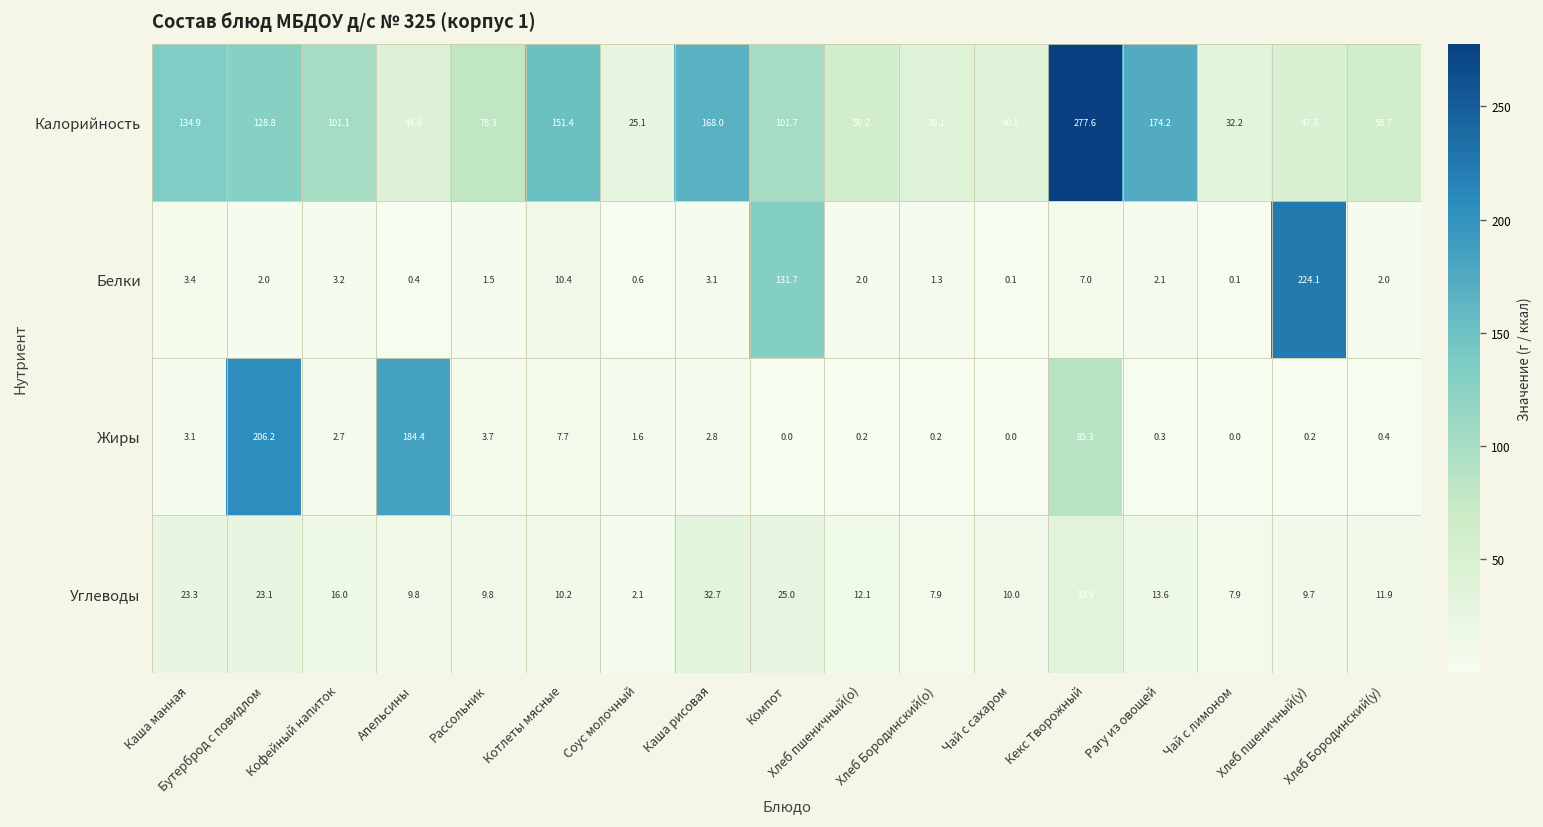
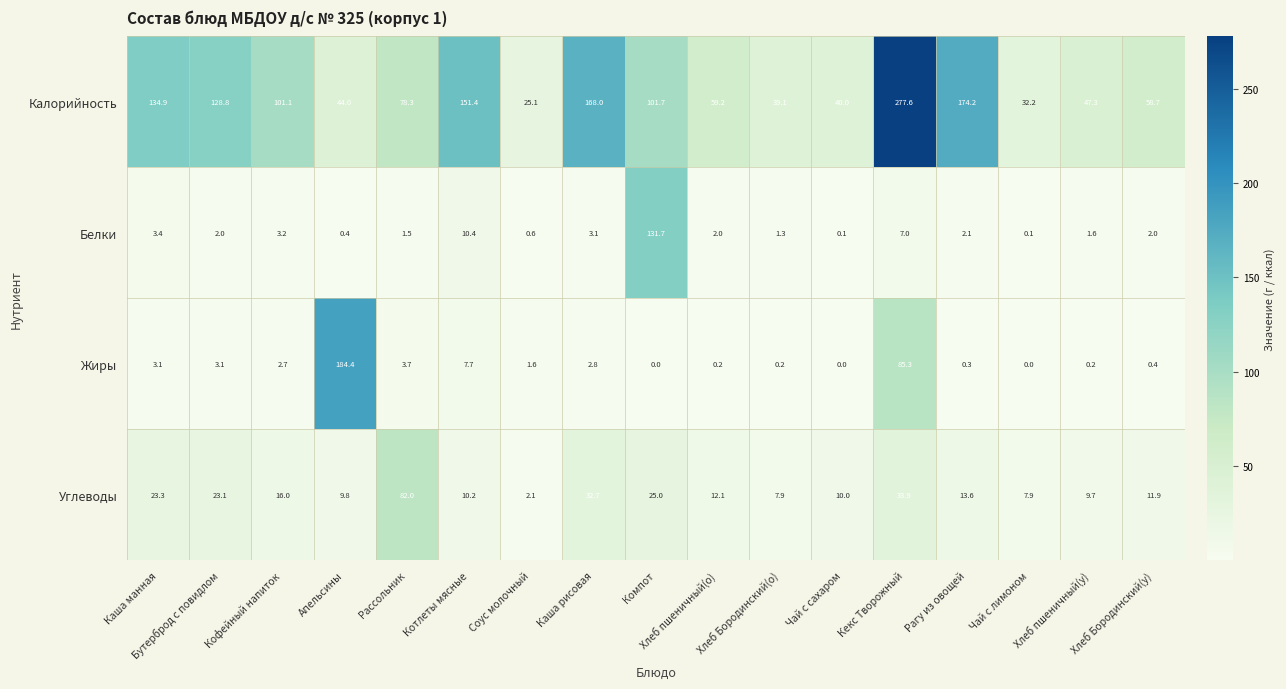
Белки, Хлеб пшеничный(у): 224.1 -> 1.6
Жиры, Бутерброд с повидлом: 206.2 -> 3.1
Углеводы, Рассольник: 9.8 -> 82.0
